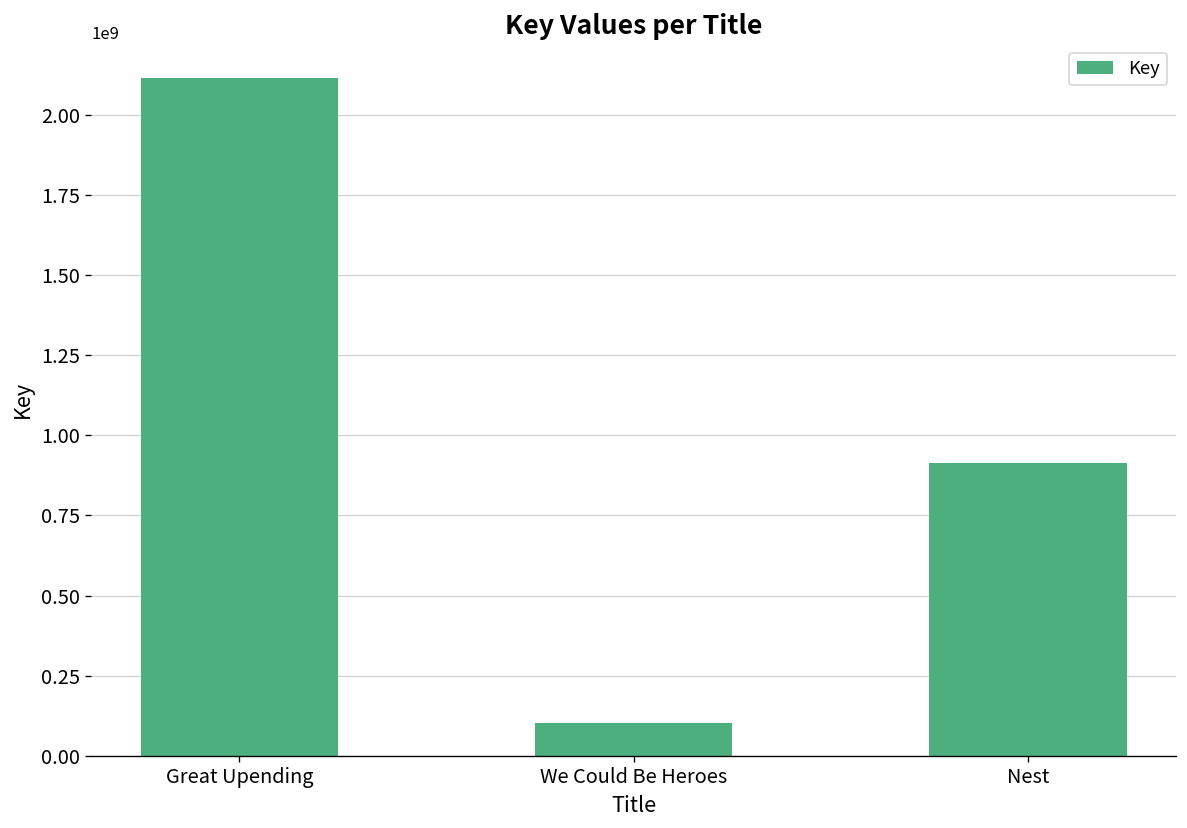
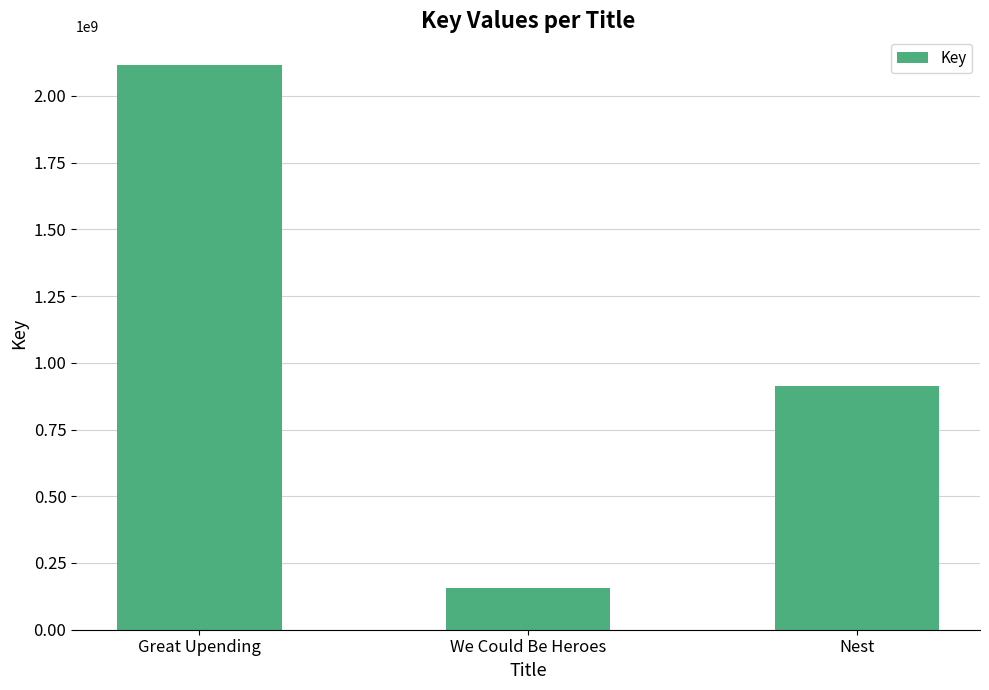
We Could Be Heroes: 100000000 -> 150000000
